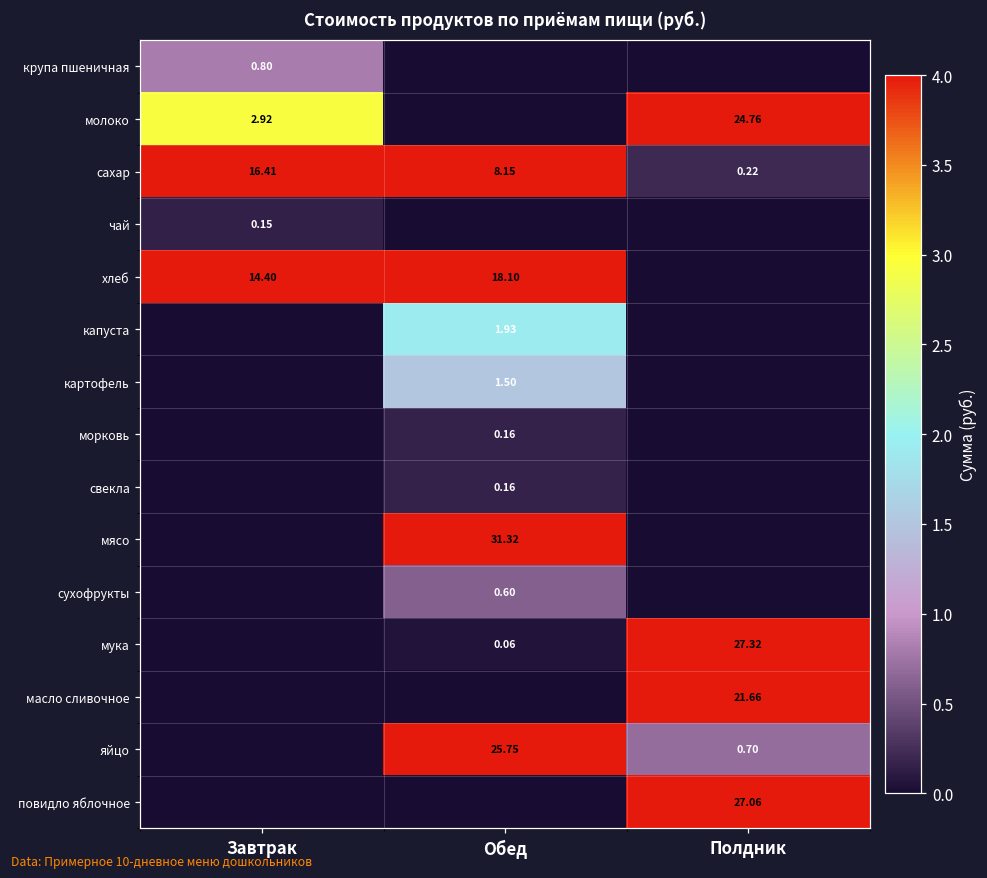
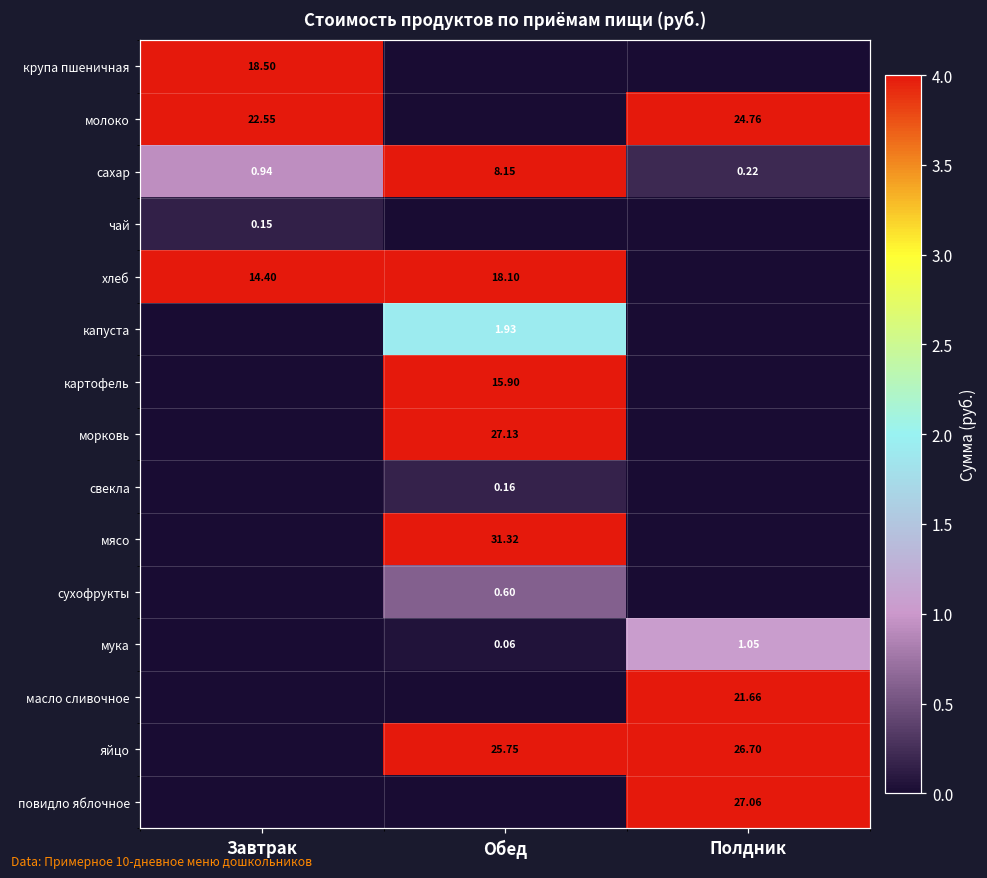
крупа пшеничная, Завтрак: 0.80 -> 18.50
молоко, Завтрак: 2.92 -> 22.55
сахар, Завтрак: 16.41 -> 0.94
картофель, Обед: 1.50 -> 15.90
морковь, Обед: 0.16 -> 27.13
мука, Полдник: 27.32 -> 1.05
яйцо, Полдник: 0.70 -> 26.70
